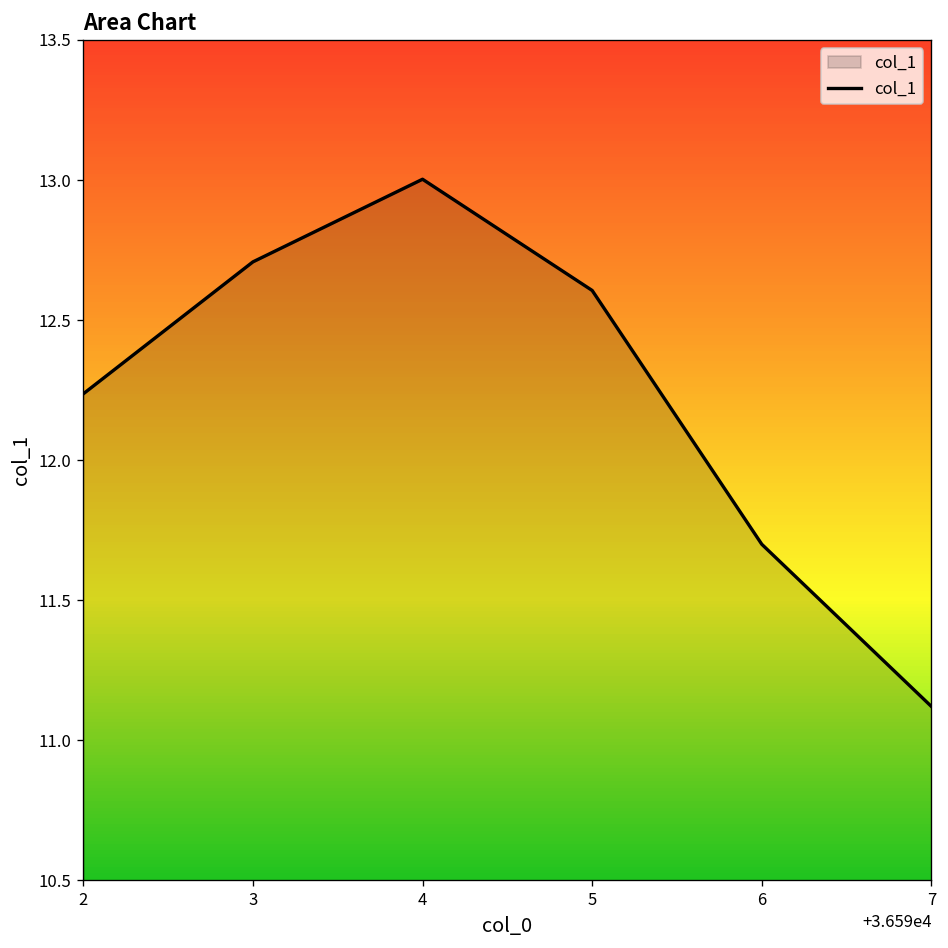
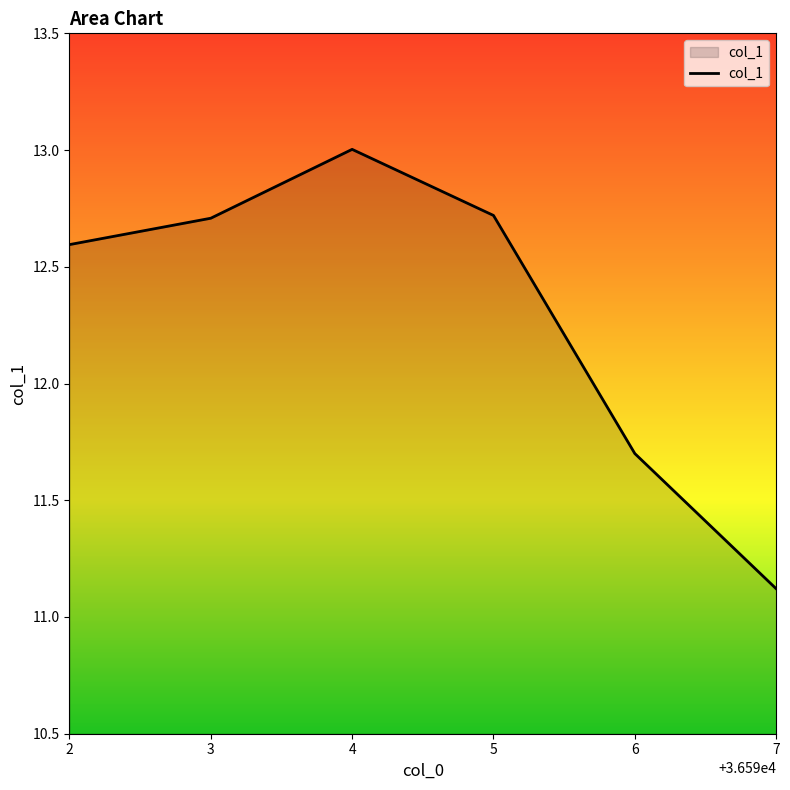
2: 12.24 -> 12.60
5: 12.61 -> 12.72
